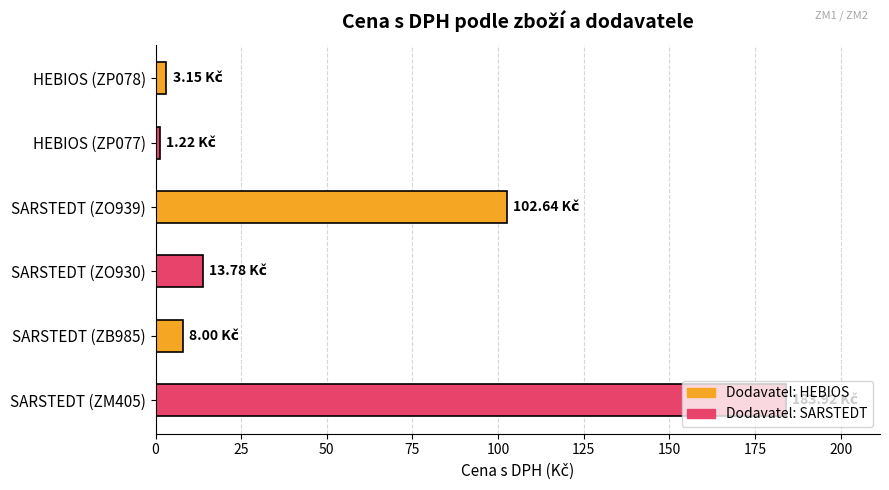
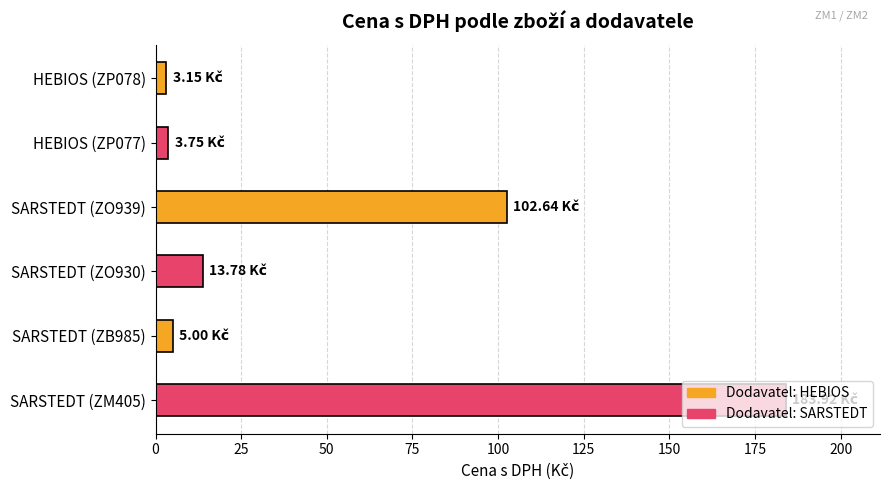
HEBIOS (ZP077): 1.22 -> 3.75
SARSTEDT (ZB985): 8.00 -> 5.00
